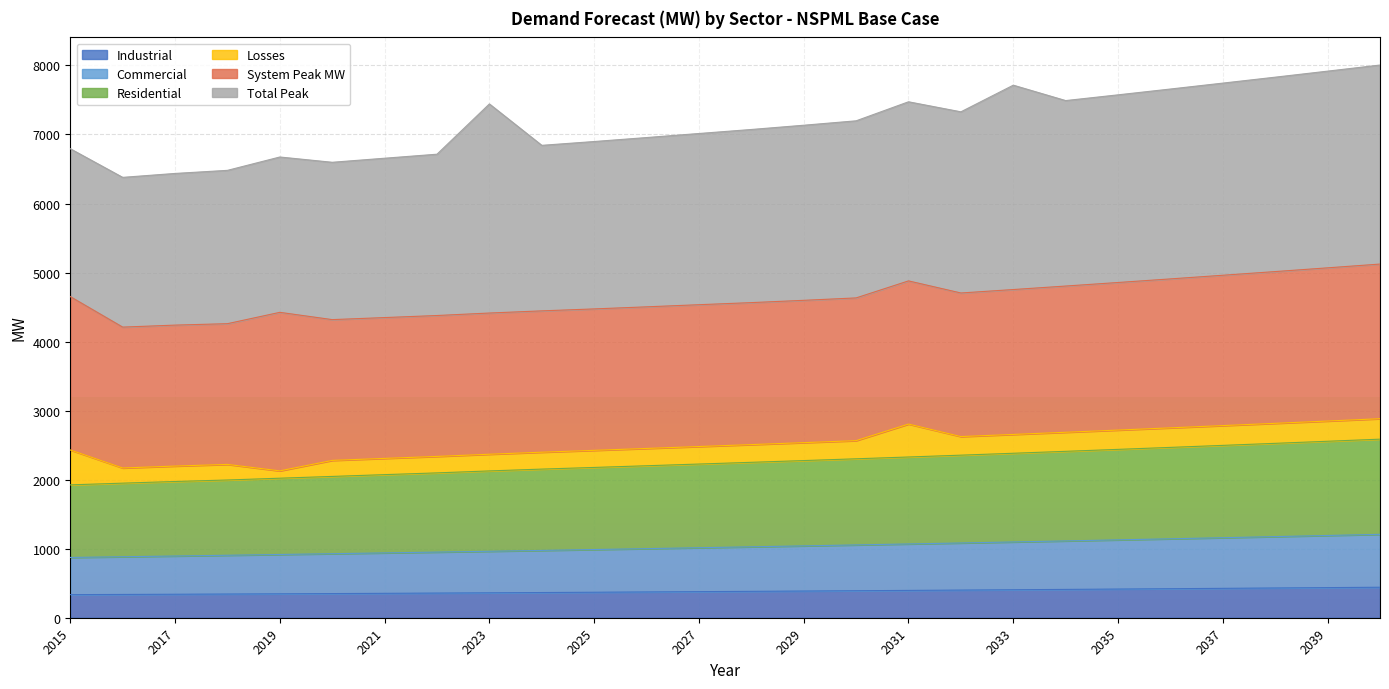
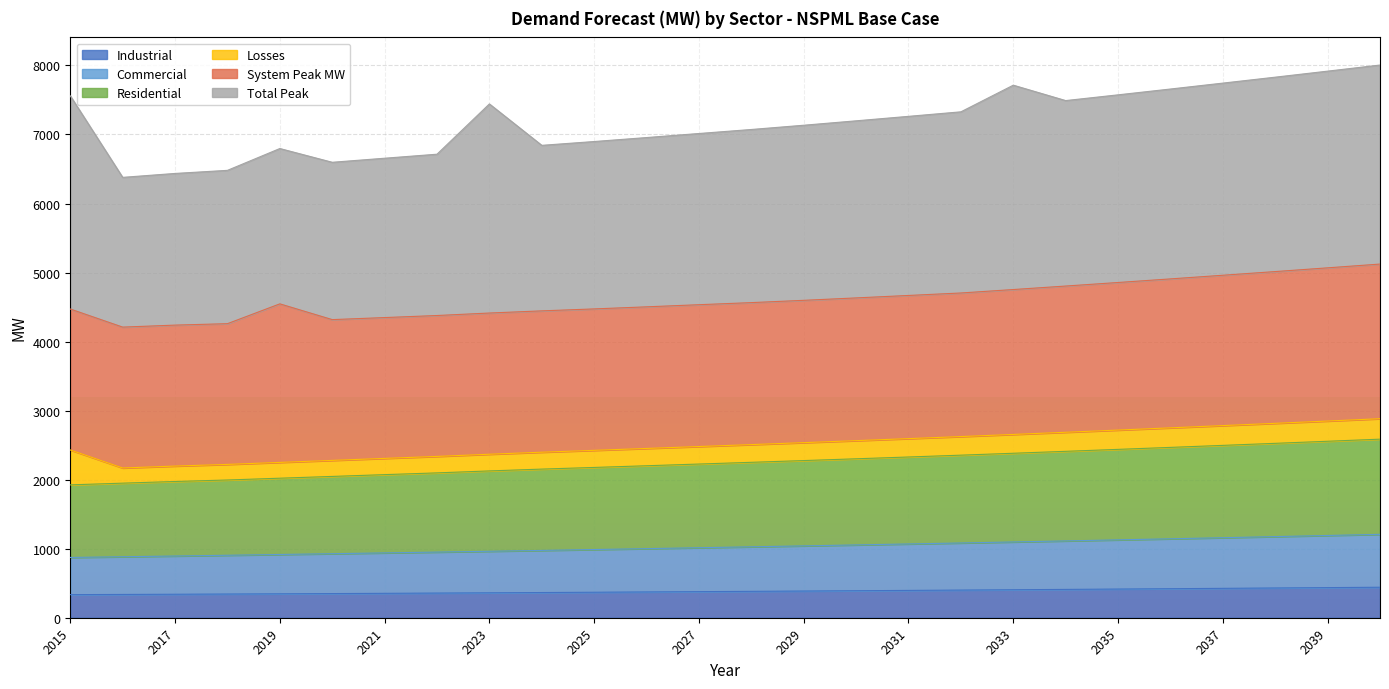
System Peak MW, 2015: 2200 -> 2000
Total Peak, 2015: 2100 -> 3100
Losses, 2019: 100 -> 200
Losses, 2031: 500 -> 300
